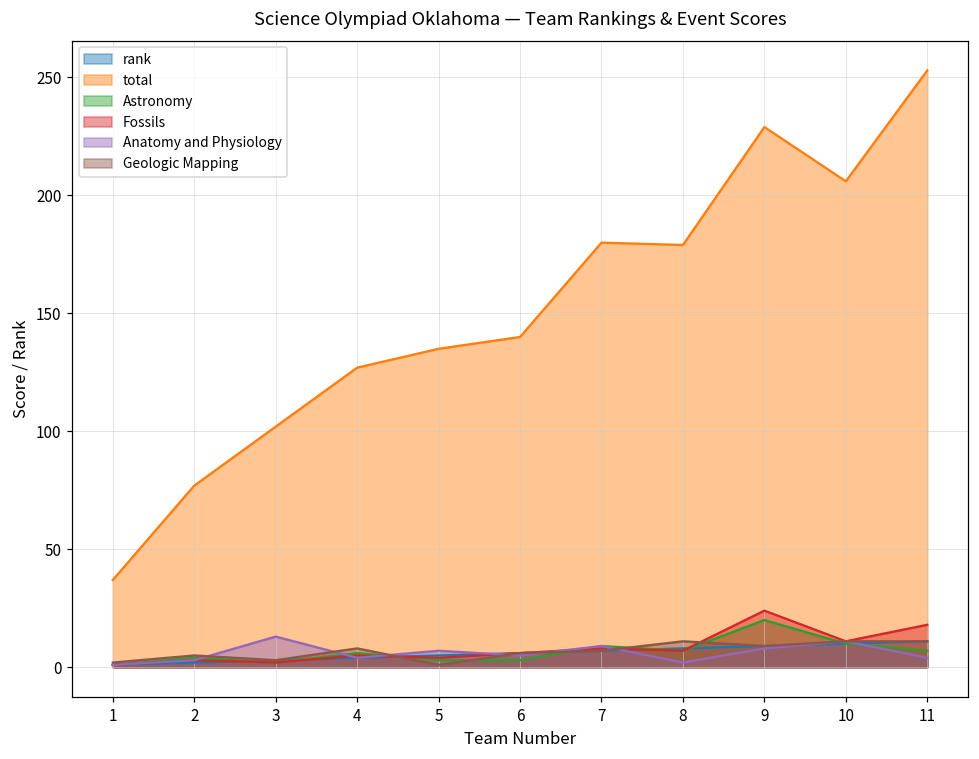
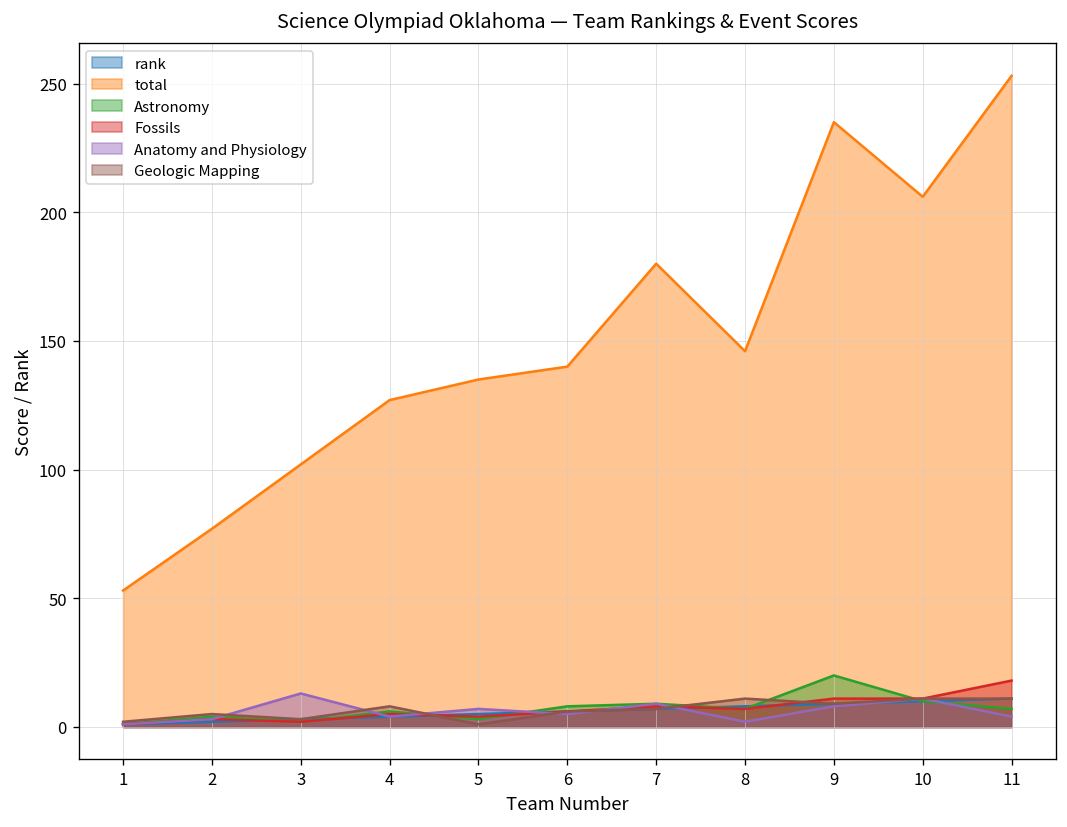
total, 1: 37 -> 53
Astronomy, 6: 3 -> 8
total, 8: 179 -> 146
total, 9: 229 -> 235
Fossils, 9: 24 -> 11
